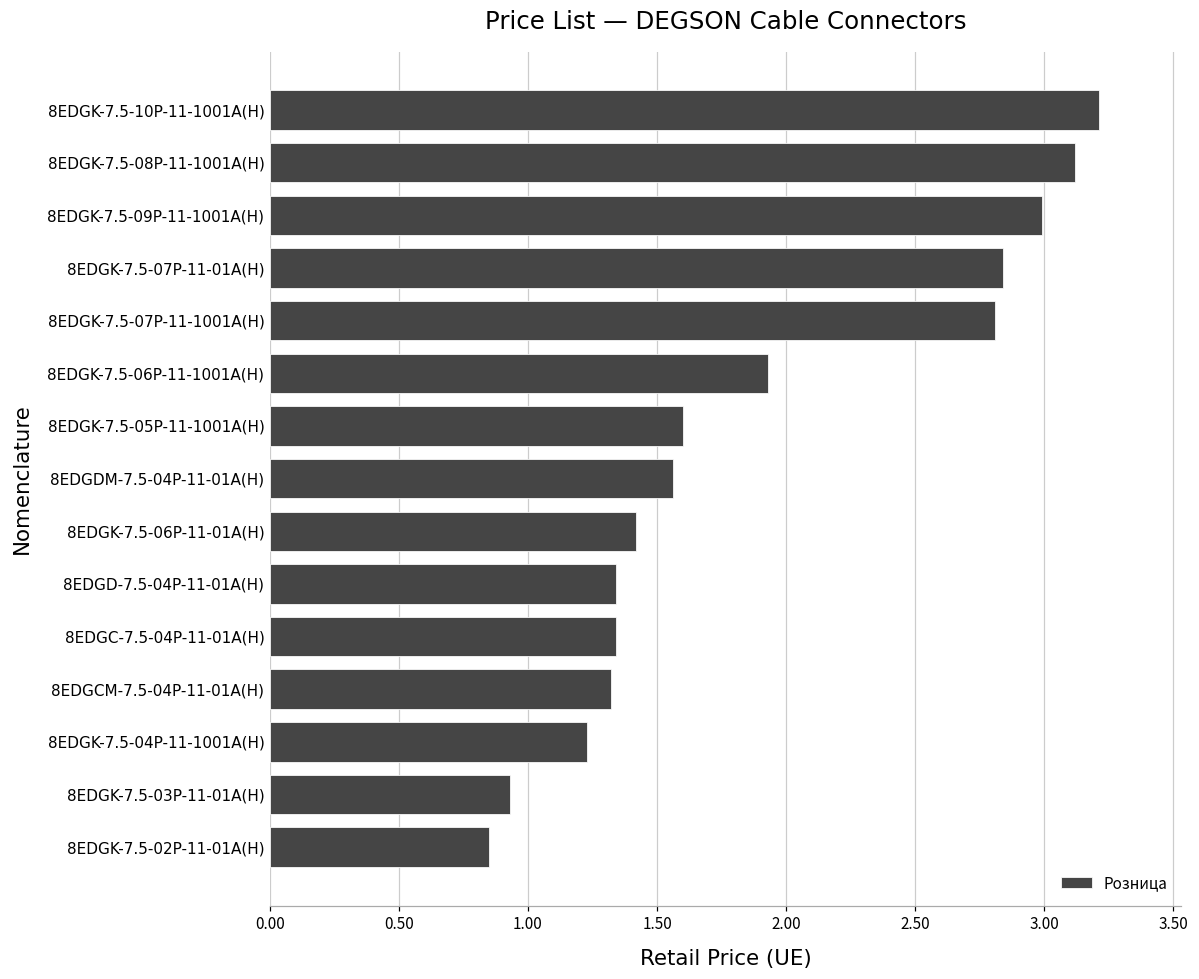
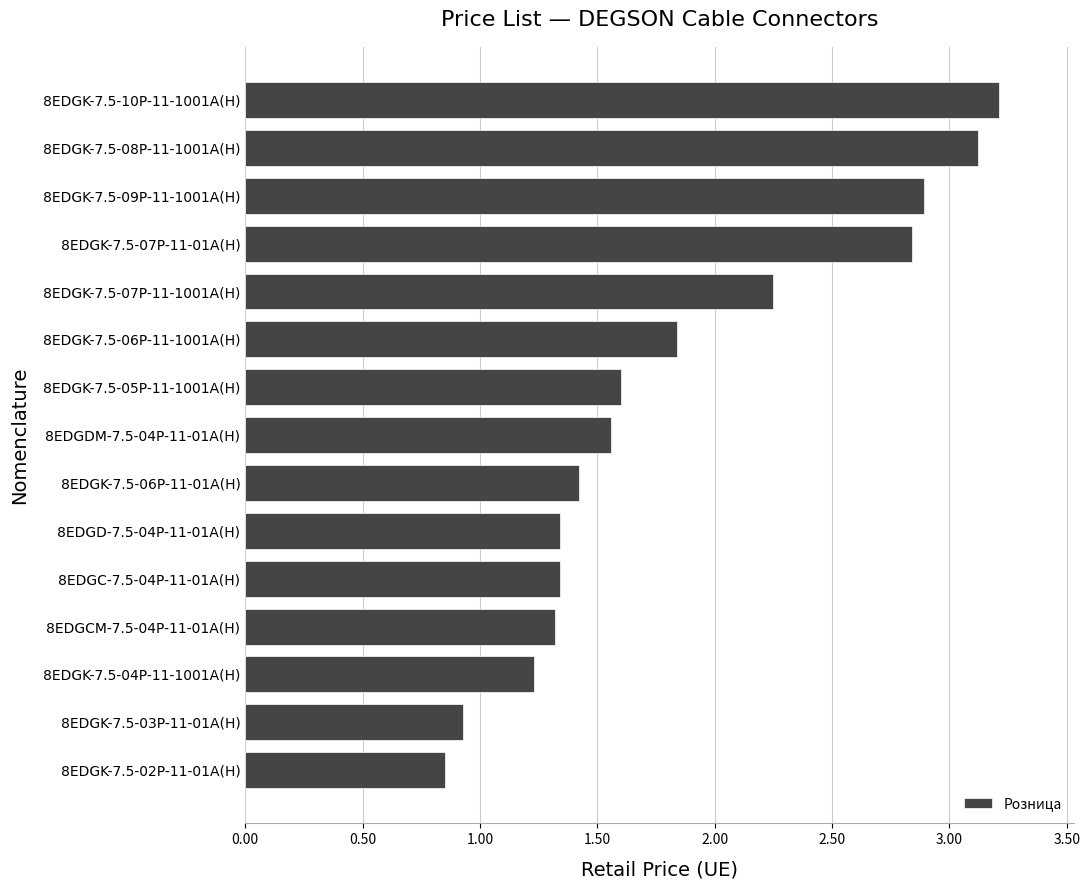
8EDGK-7.5-09P-11-1001A(H): 2.99 -> 2.89
8EDGK-7.5-07P-11-1001A(H): 2.81 -> 2.25
8EDGK-7.5-06P-11-1001A(H): 1.93 -> 1.84
